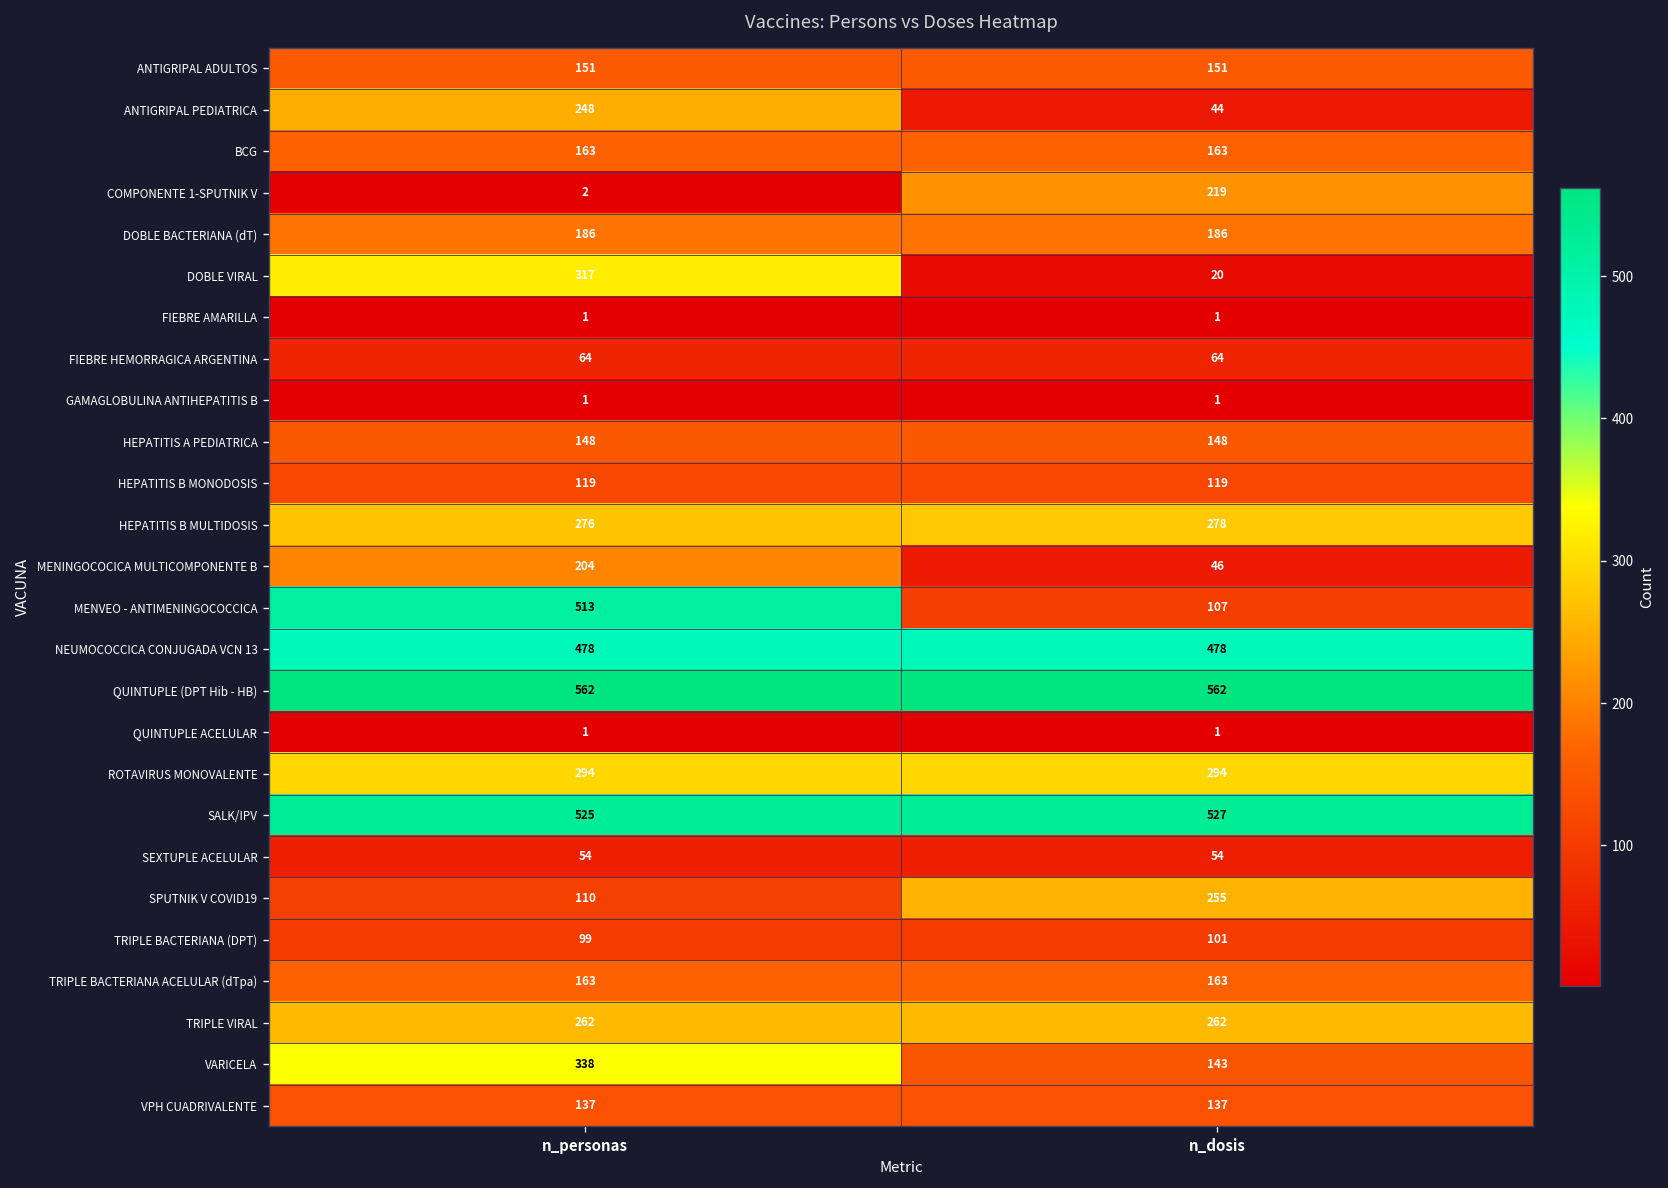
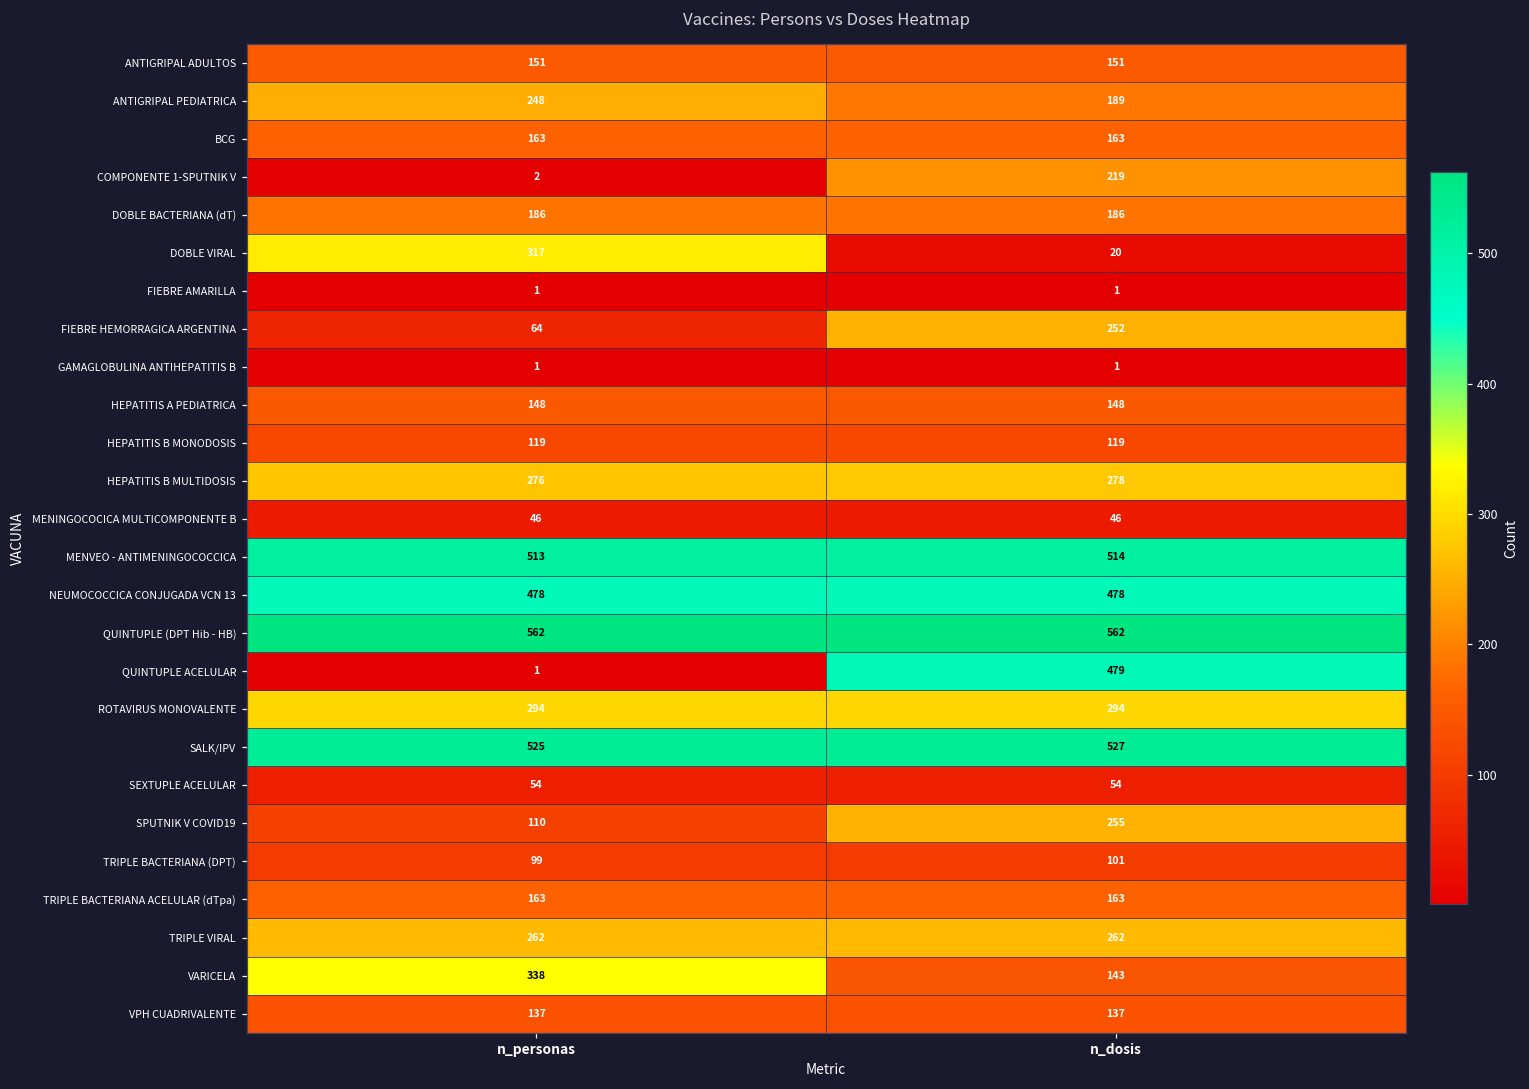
ANTIGRIPAL PEDIATRICA, n_dosis: 44 -> 189
FIEBRE HEMORRAGICA ARGENTINA, n_dosis: 64 -> 252
MENINGOCOCICA MULTICOMPONENTE B, n_personas: 204 -> 46
MENVEO - ANTIMENINGOCOCCICA, n_dosis: 107 -> 514
QUINTUPLE ACELULAR, n_dosis: 1 -> 479
